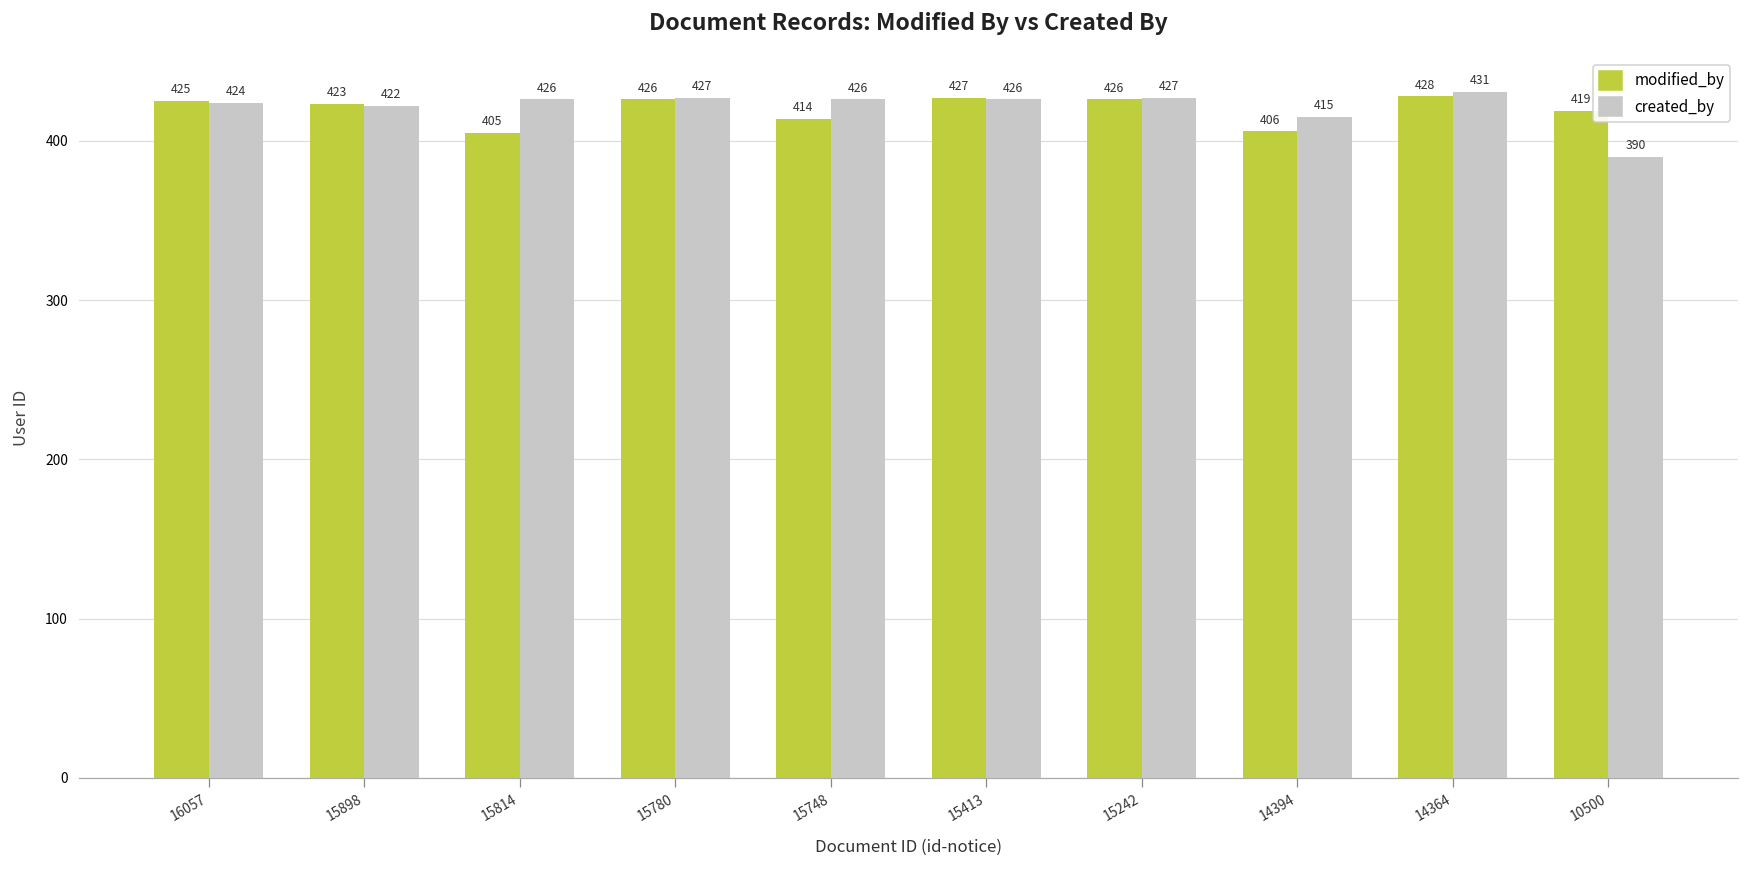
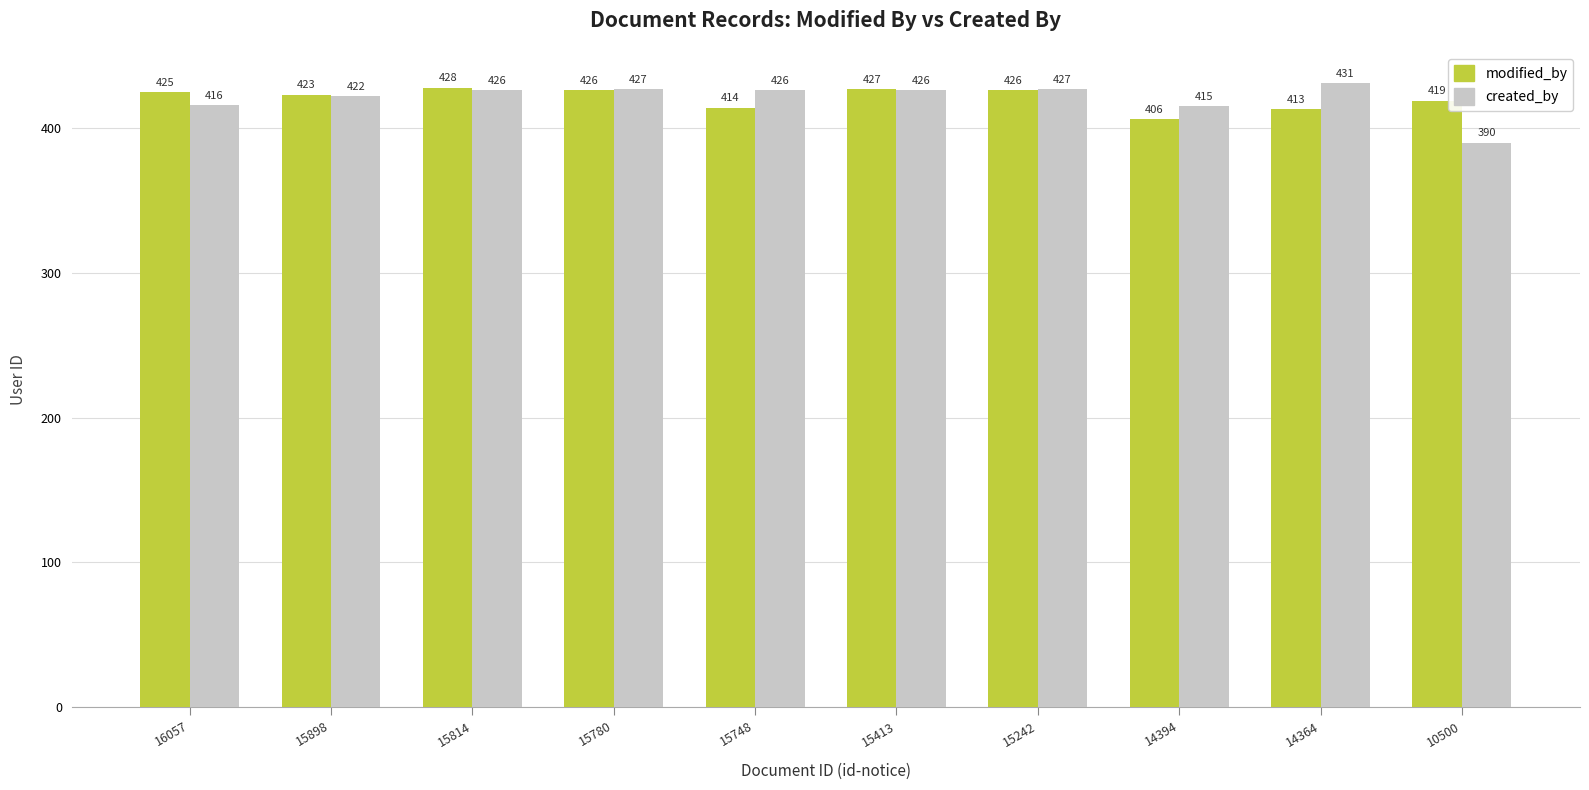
created_by, 16057: 424 -> 416
modified_by, 15814: 405 -> 428
modified_by, 14364: 428 -> 413
